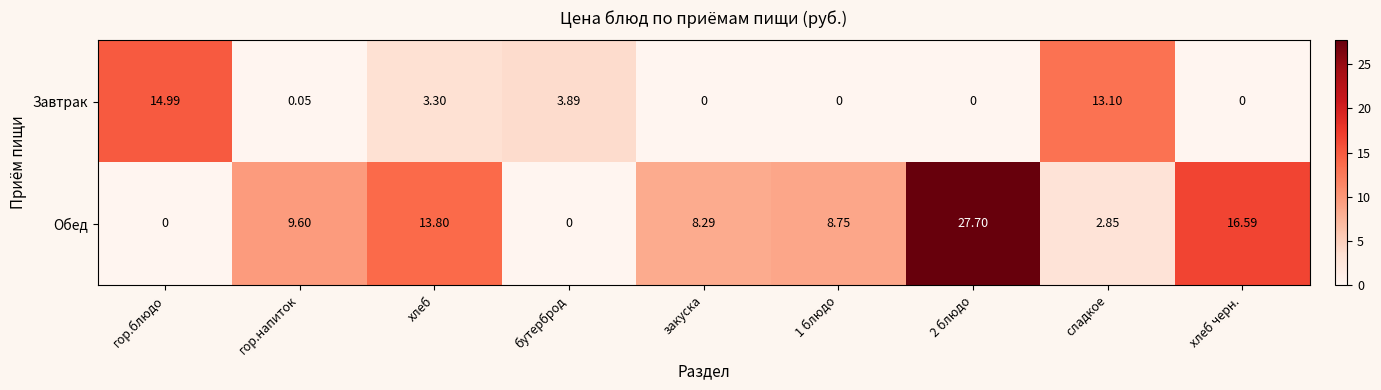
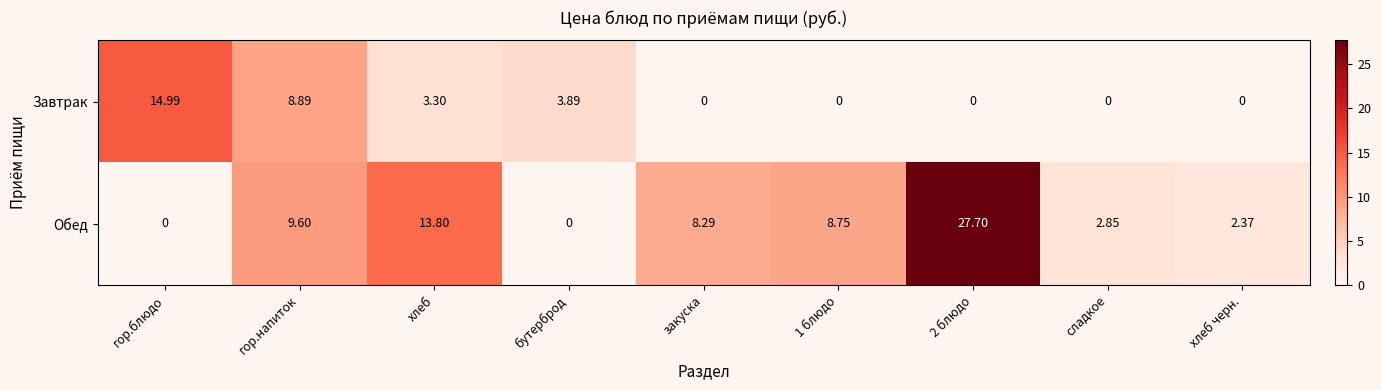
Завтрак, гор.напиток: 0.05 -> 8.89
Завтрак, сладкое: 13.10 -> 0
Обед, хлеб черн.: 16.59 -> 2.37
